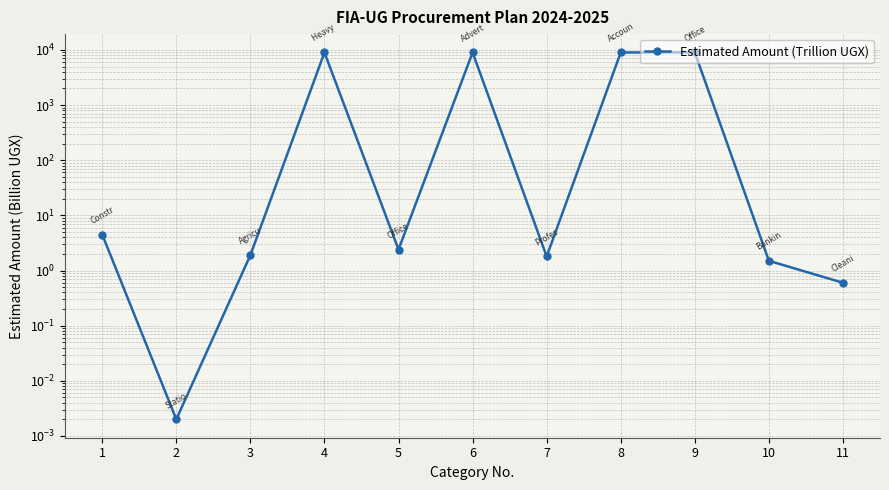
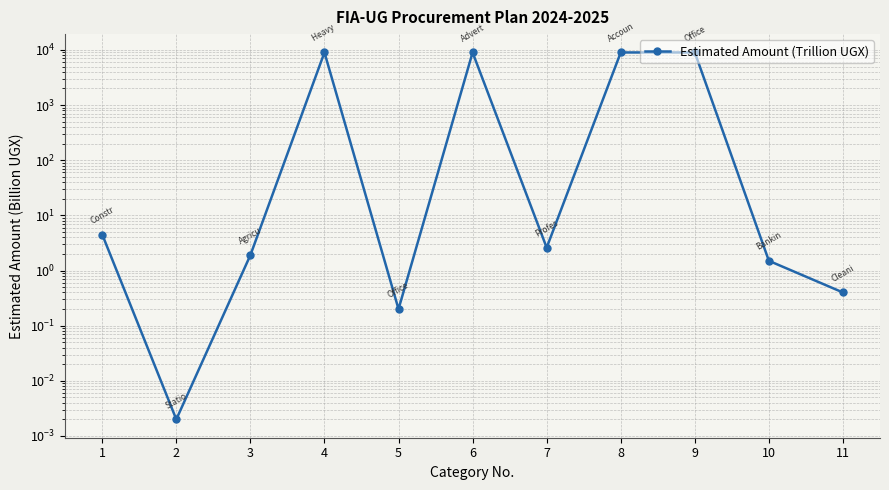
5: 2 -> 0.2
7: 1.8 -> 3
11: 0.6 -> 0.4
